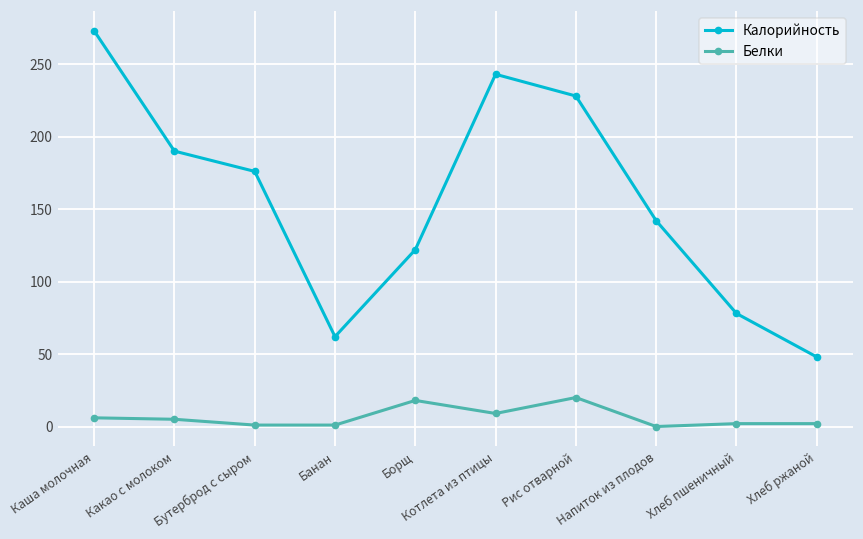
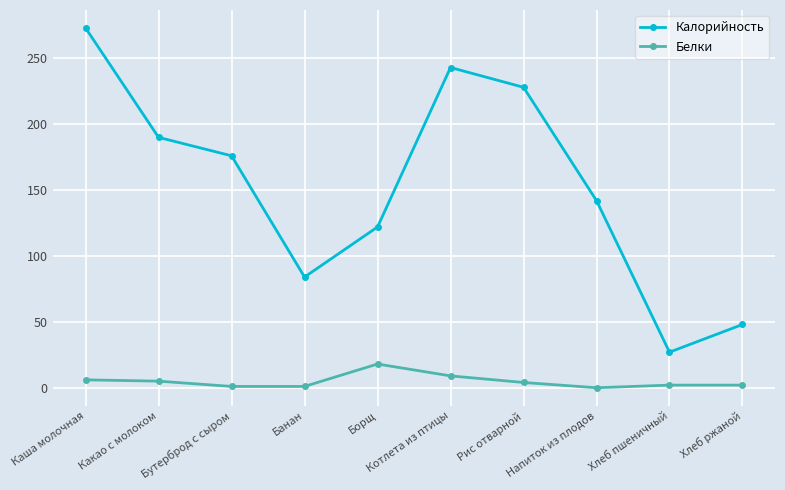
Калорийность, Банан: 62 -> 84
Белки, Рис отварной: 20 -> 4
Калорийность, Хлеб пшеничный: 78 -> 27
